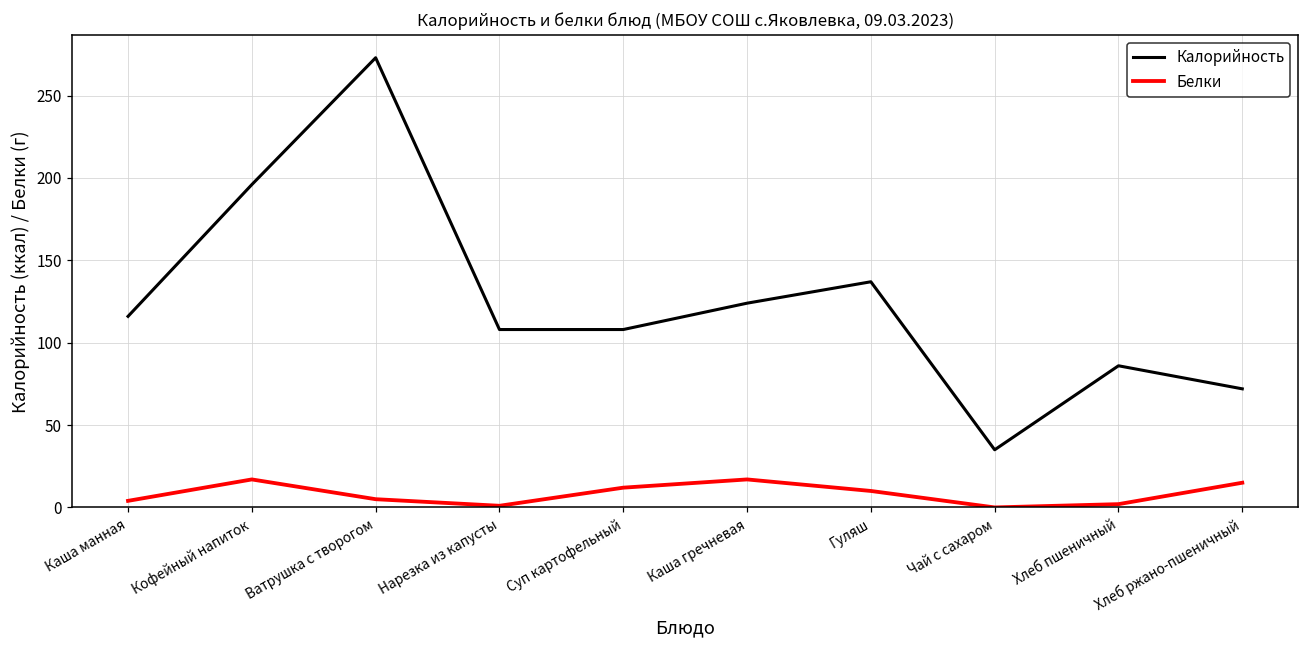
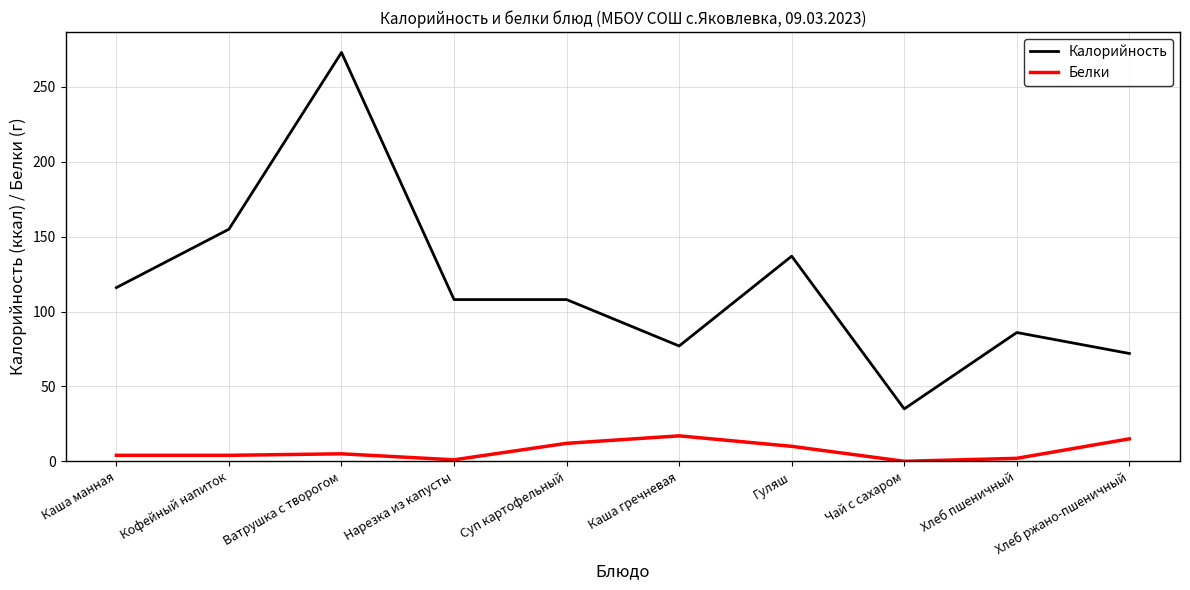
Калорийность, Кофейный напиток: 196 -> 155
Белки, Кофейный напиток: 17 -> 4
Калорийность, Каша гречневая: 124 -> 77
